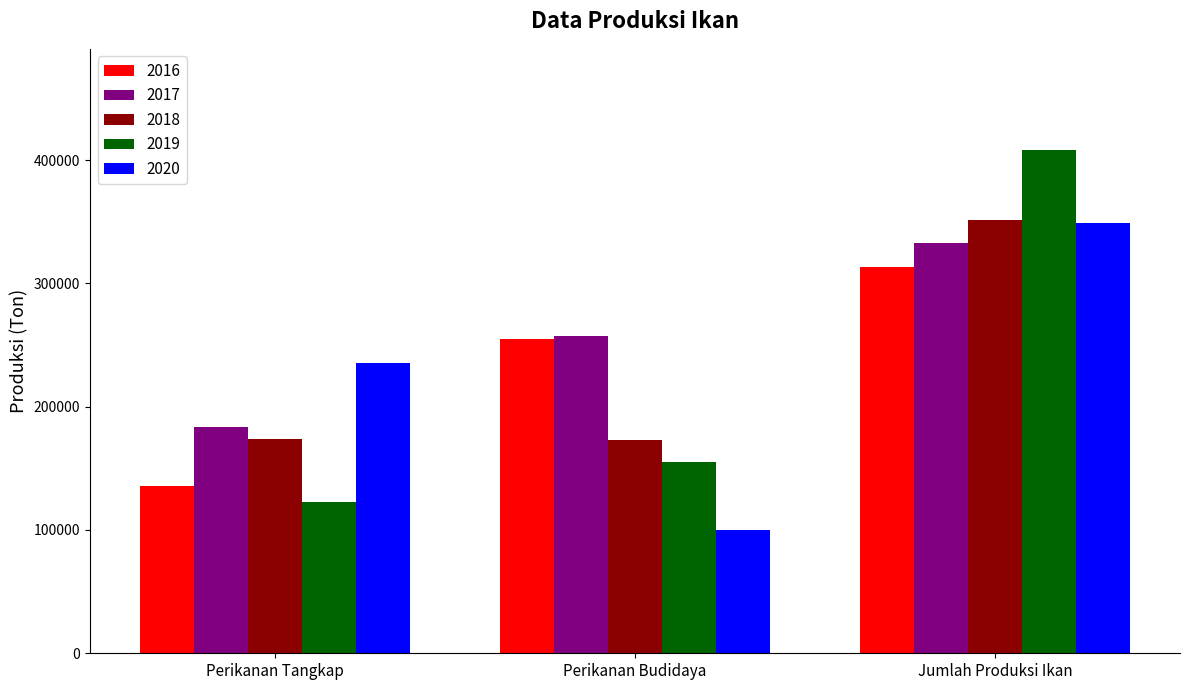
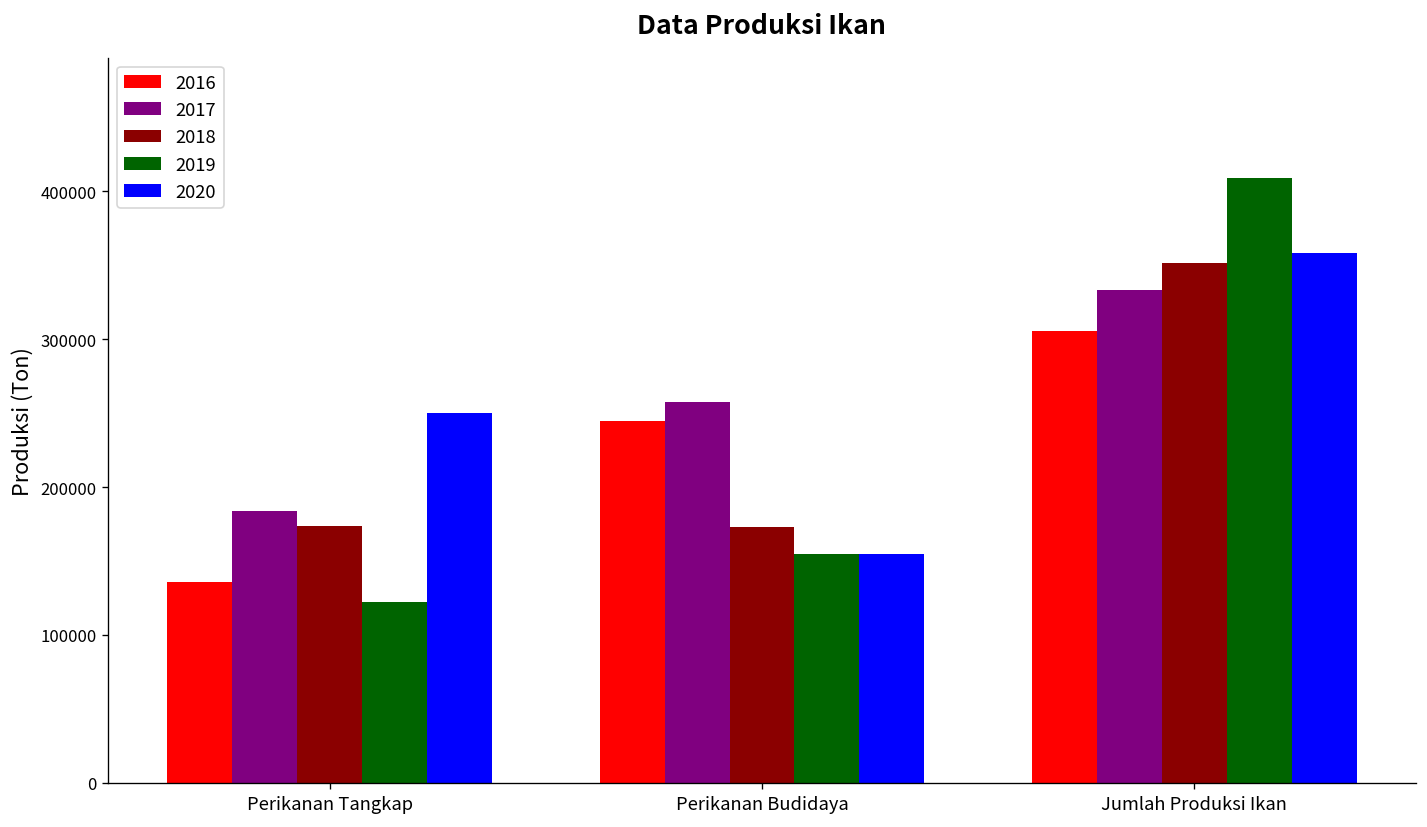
2020, Perikanan Tangkap: 236000 -> 250000
2016, Perikanan Budidaya: 255000 -> 245000
2020, Perikanan Budidaya: 100000 -> 155000
2016, Jumlah Produksi Ikan: 313000 -> 305000
2020, Jumlah Produksi Ikan: 349000 -> 358000
